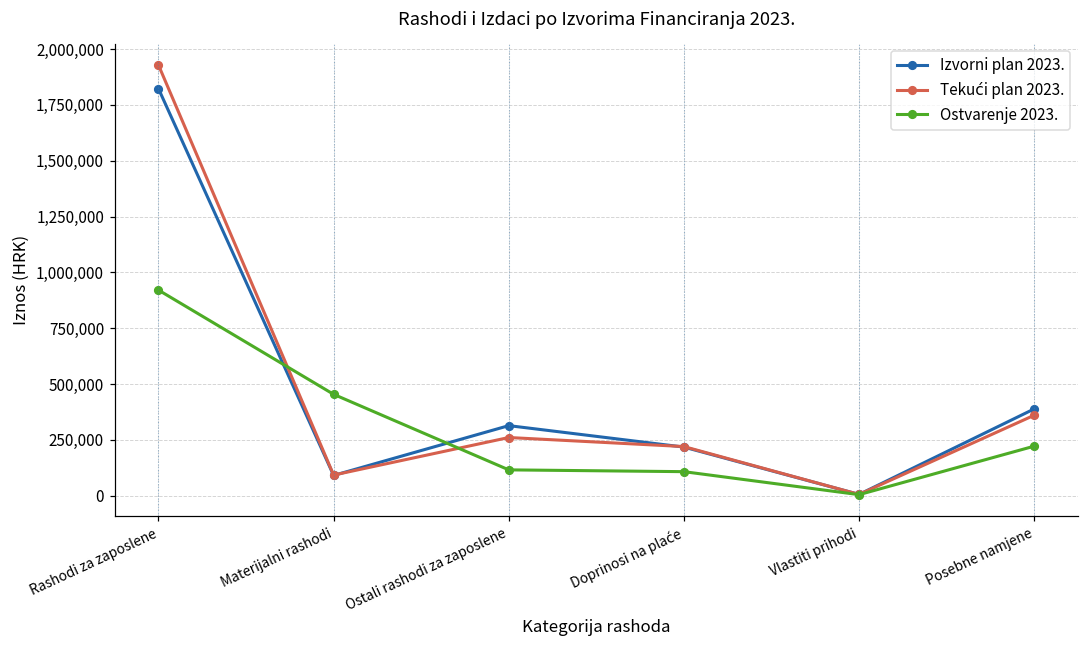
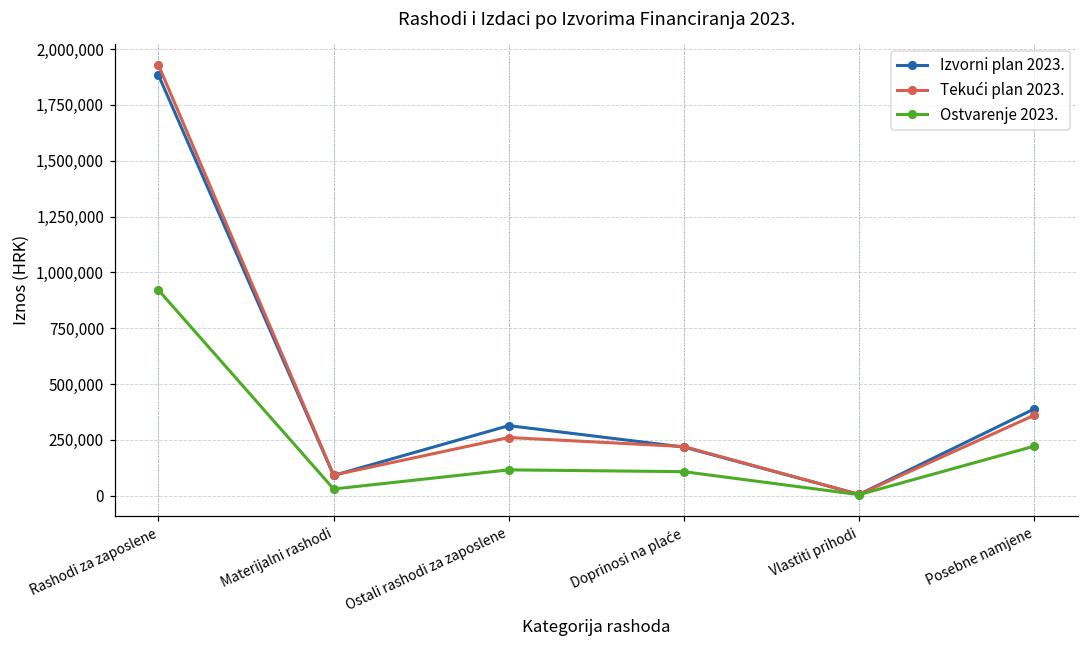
Izvorni plan 2023., Rashodi za zaposlene: 1,820,000 -> 1,880,000
Ostvarenje 2023., Materijalni rashodi: 450,000 -> 30,000
